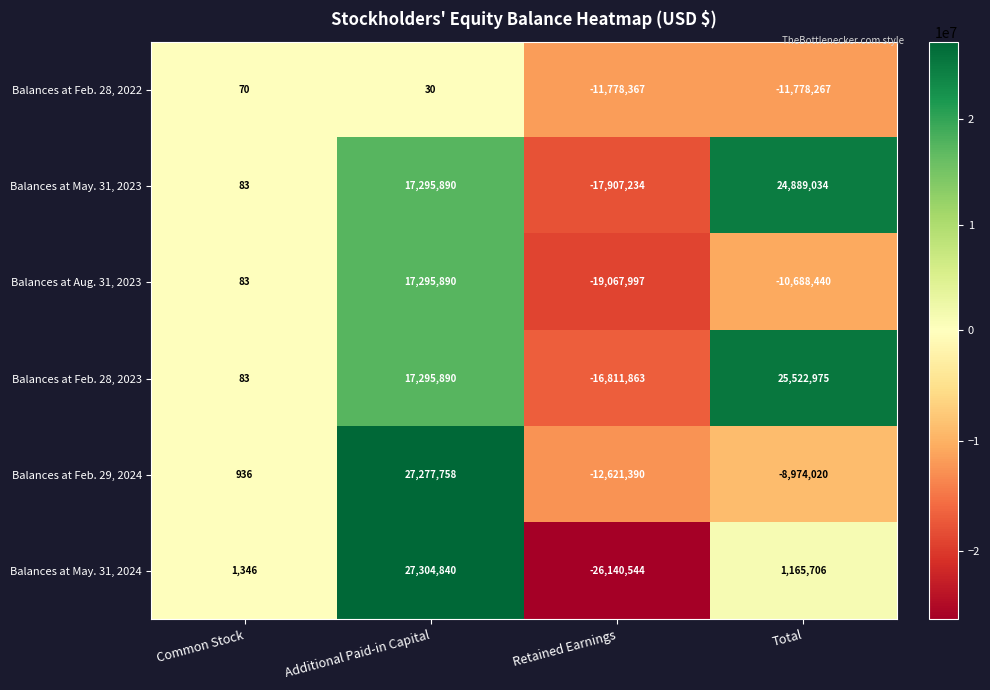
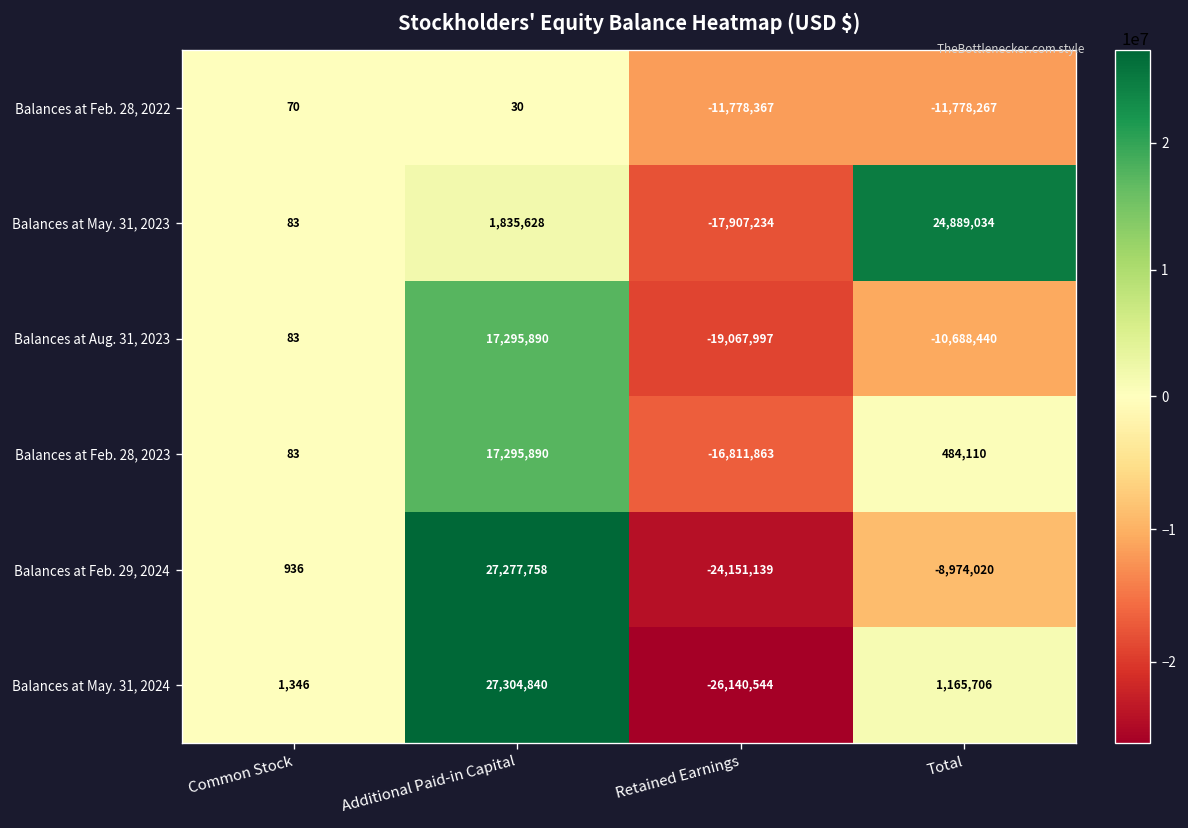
Balances at May. 31, 2023, Additional Paid-in Capital: 17,295,890 -> 1,835,628
Balances at Feb. 28, 2023, Total: 25,522,975 -> 484,110
Balances at Feb. 29, 2024, Retained Earnings: -12,621,390 -> -24,151,139
